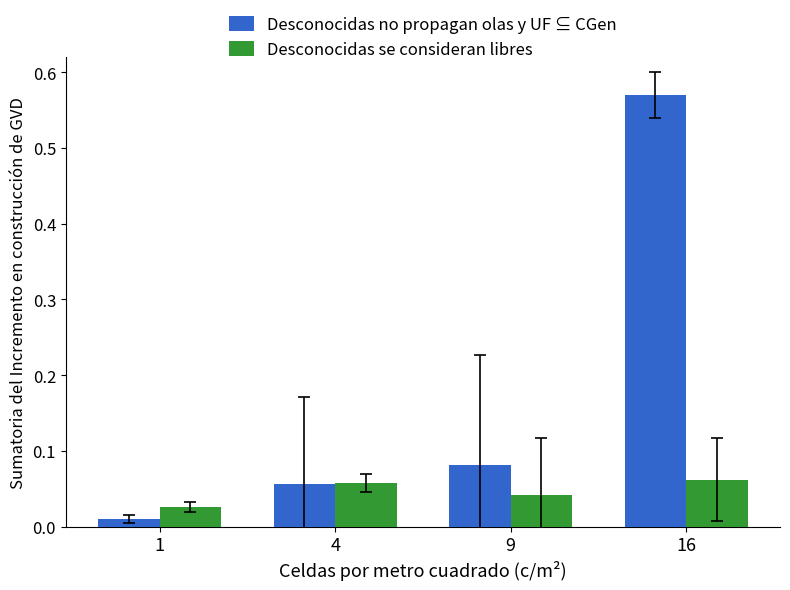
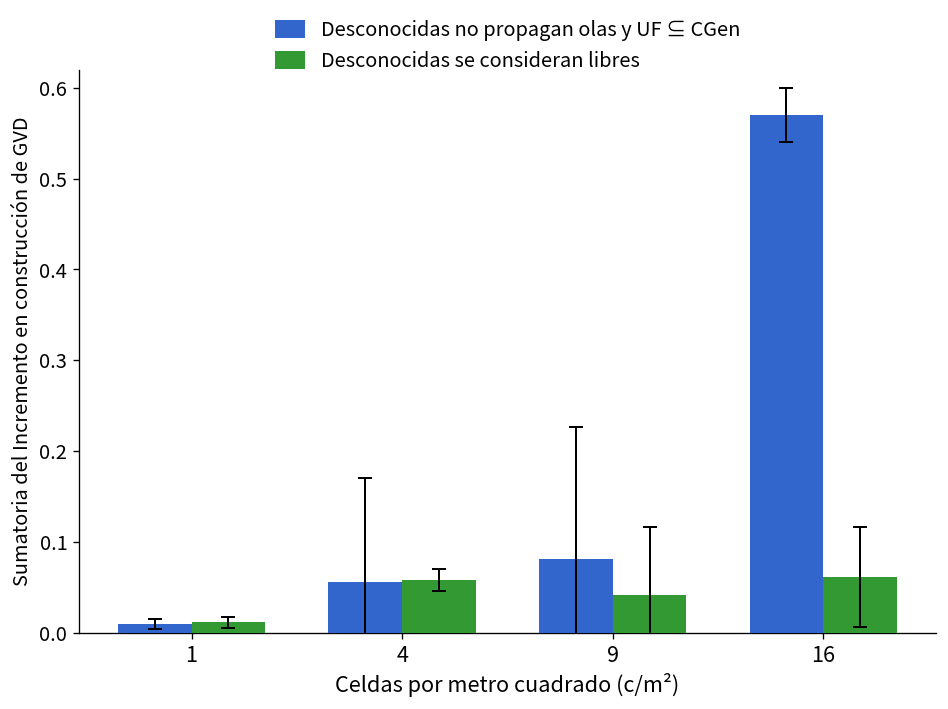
Desconocidas se consideran libres, 1: 0.03 -> 0.01
